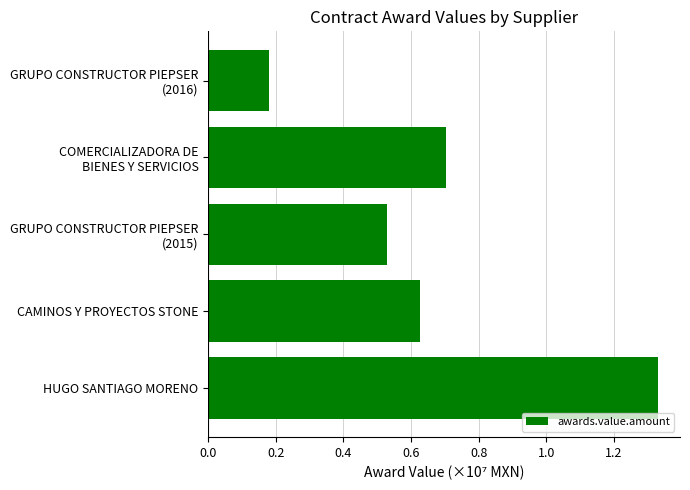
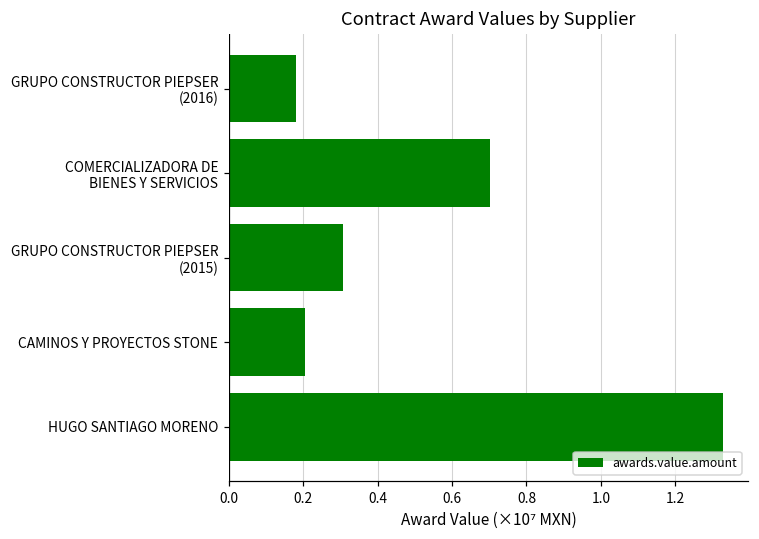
GRUPO CONSTRUCTOR PIEPSER (2015): 0.53 -> 0.31
CAMINOS Y PROYECTOS STONE: 0.63 -> 0.20
